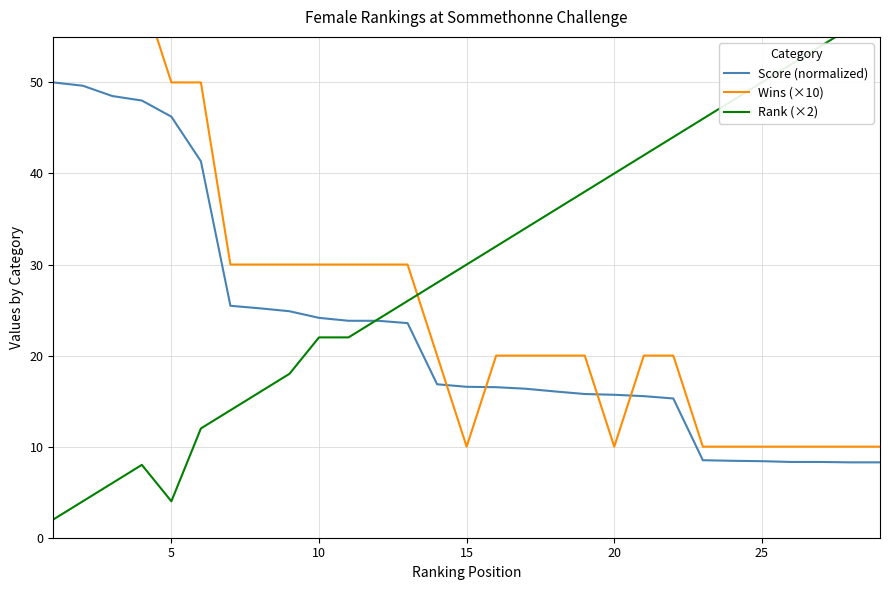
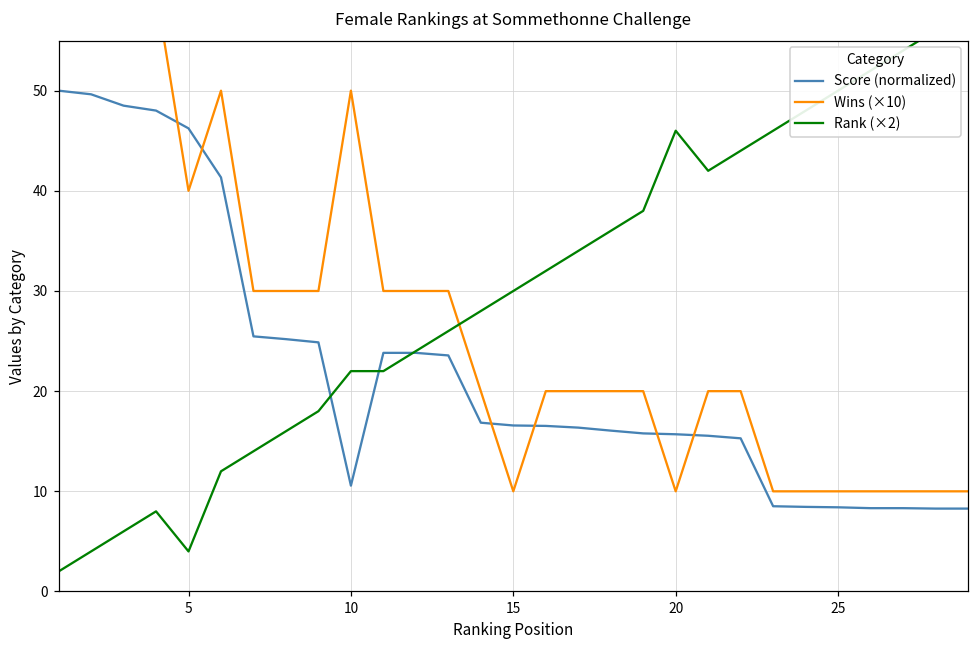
Wins (×10), 5: 50 -> 40
Score (normalized), 10: 24 -> 11
Wins (×10), 10: 30 -> 50
Rank (×2), 20: 40 -> 46
